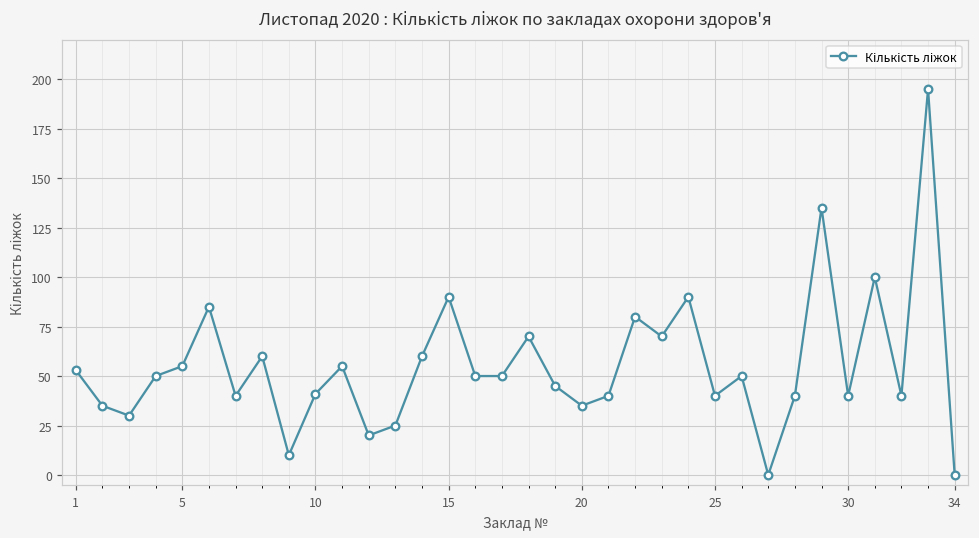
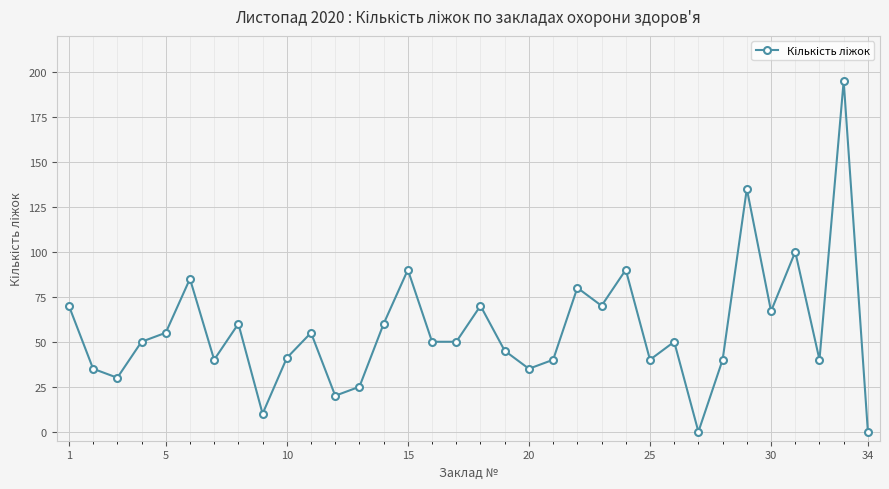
1: 53 -> 70
30: 40 -> 67
